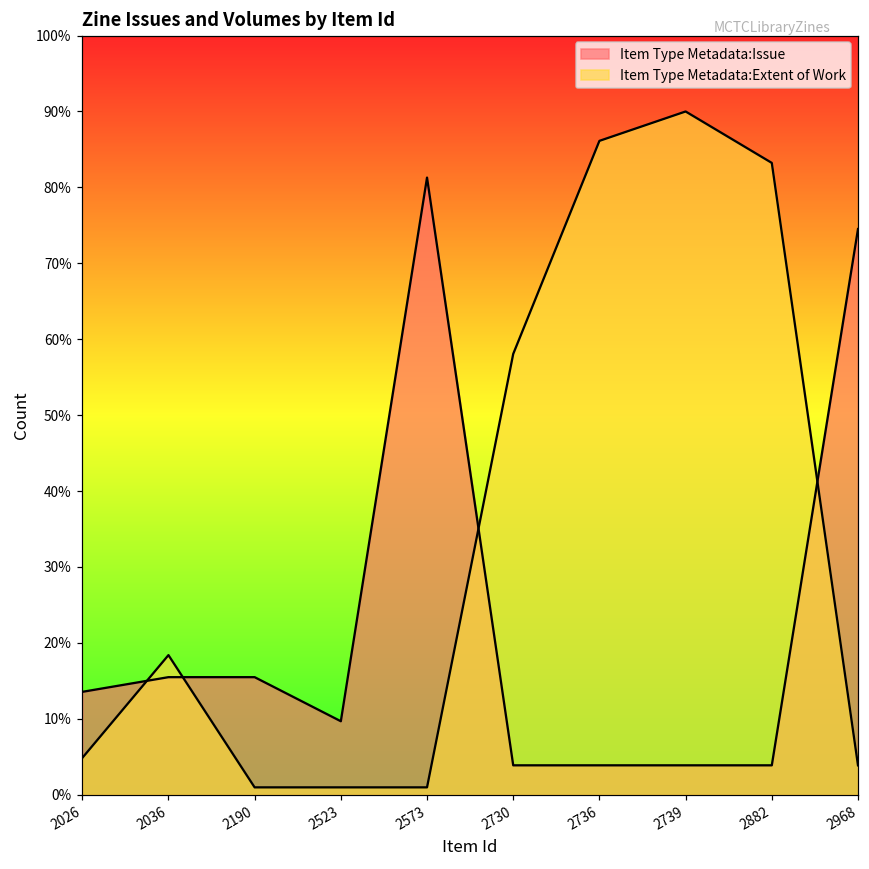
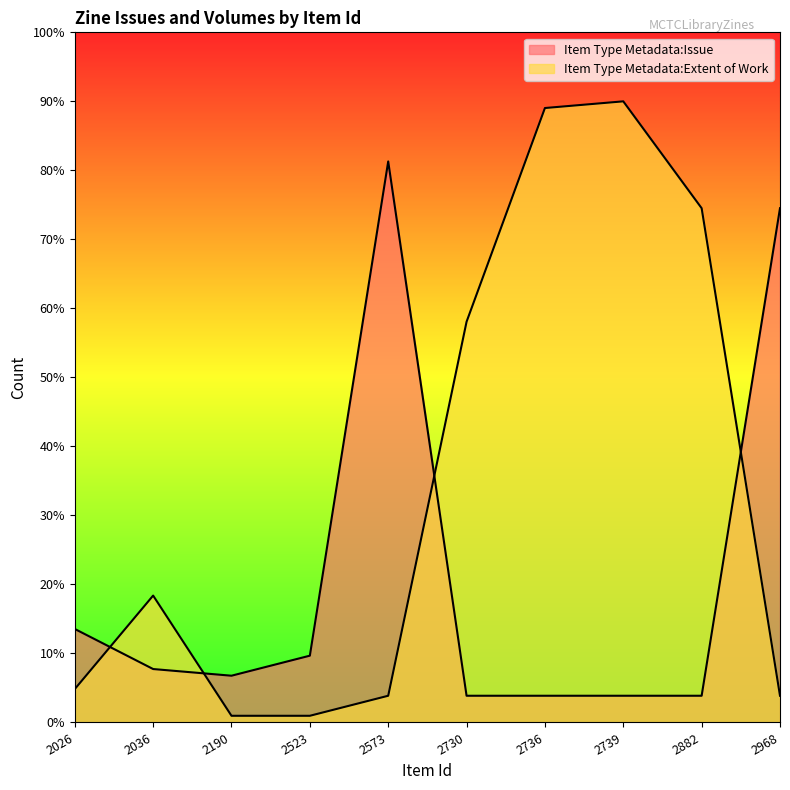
Item Type Metadata:Issue, 2036: 15% -> 8%
Item Type Metadata:Issue, 2190: 15% -> 7%
Item Type Metadata:Extent of Work, 2573: 1% -> 4%
Item Type Metadata:Extent of Work, 2736: 86% -> 89%
Item Type Metadata:Extent of Work, 2882: 83% -> 75%
